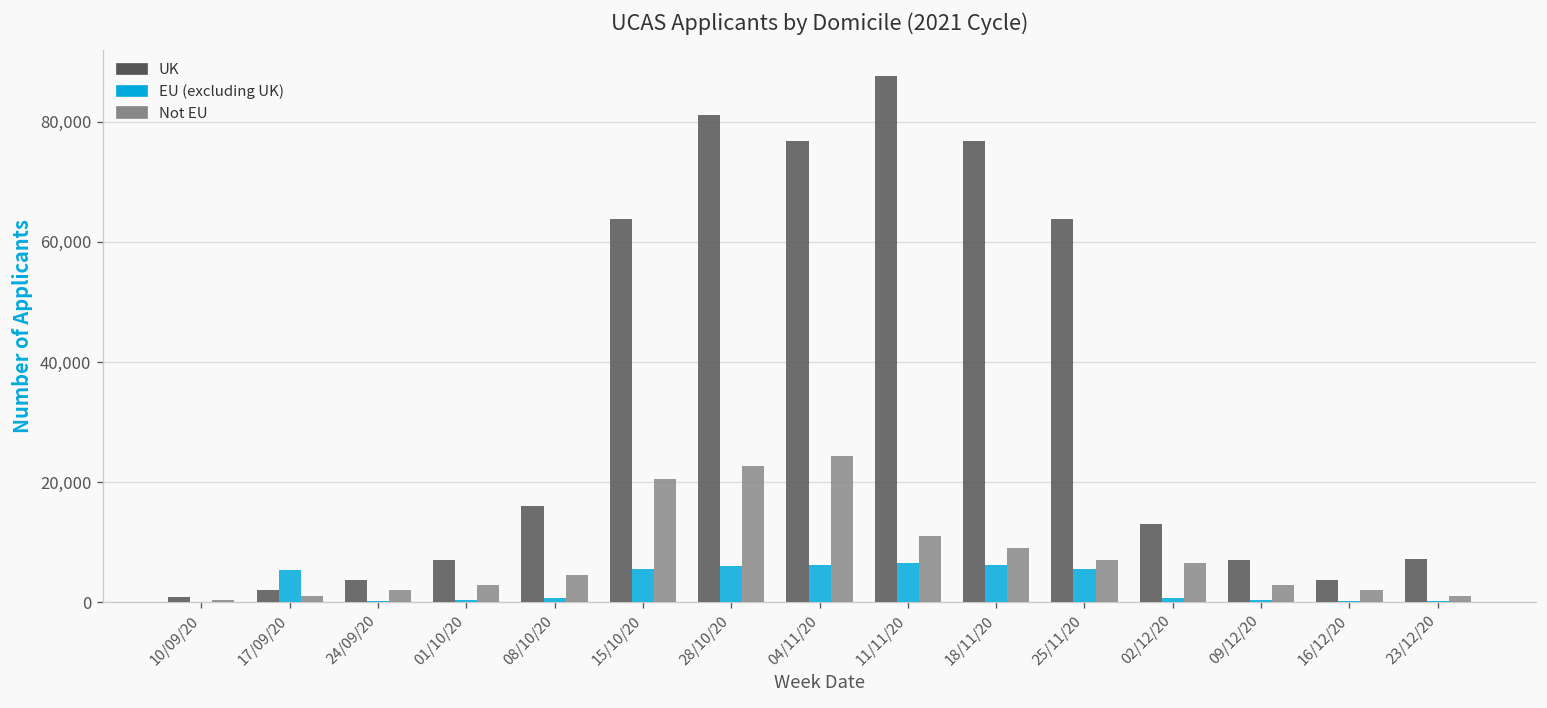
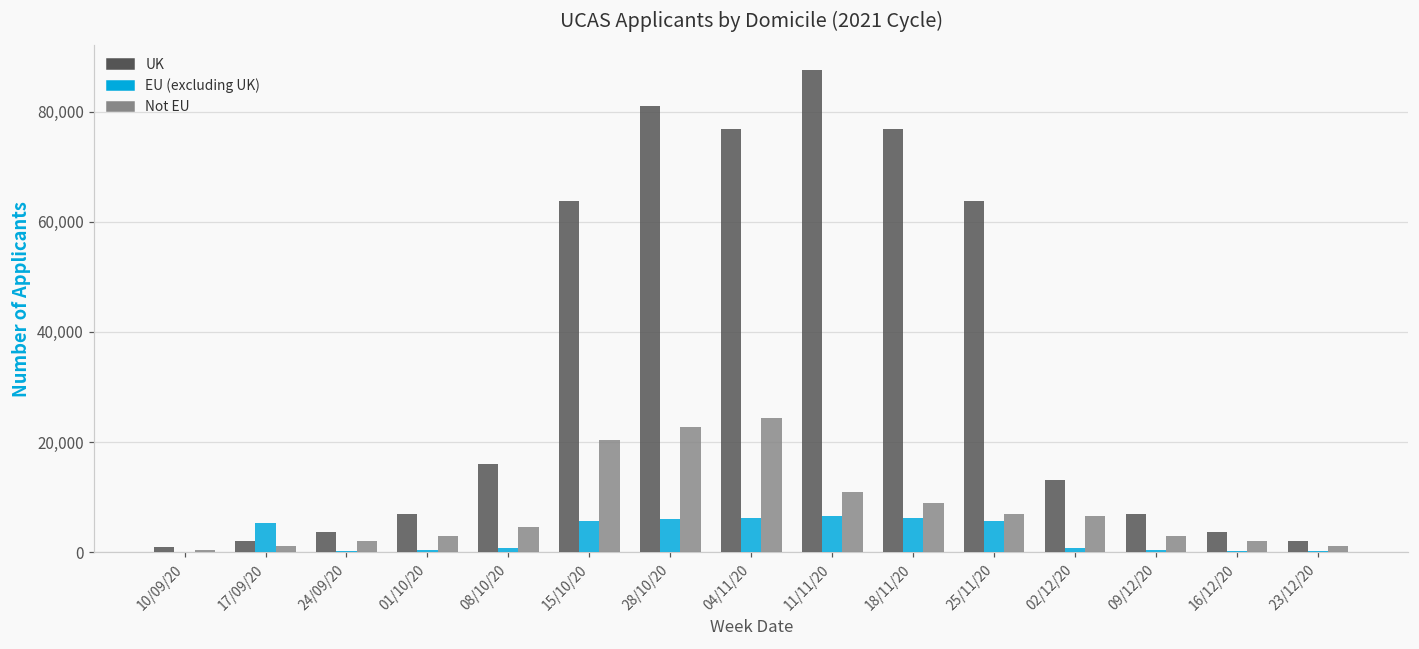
UK, 23/12/20: 7,000 -> 2,000
